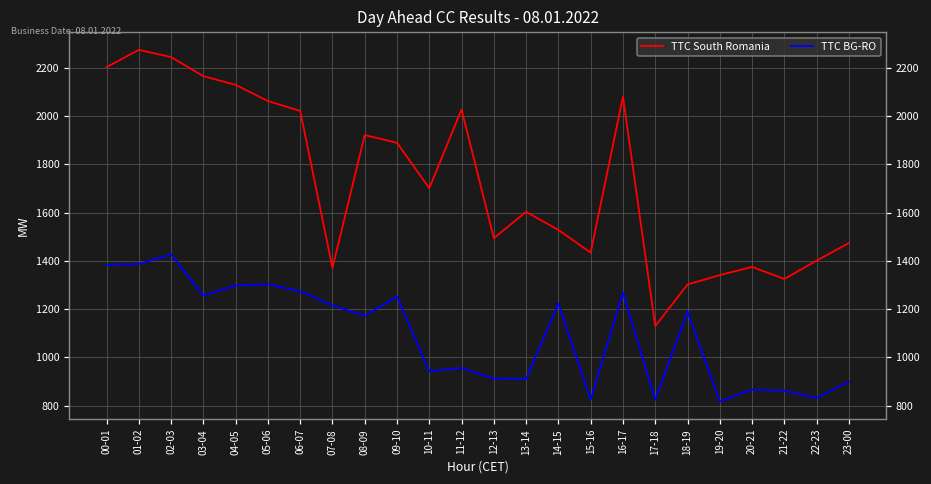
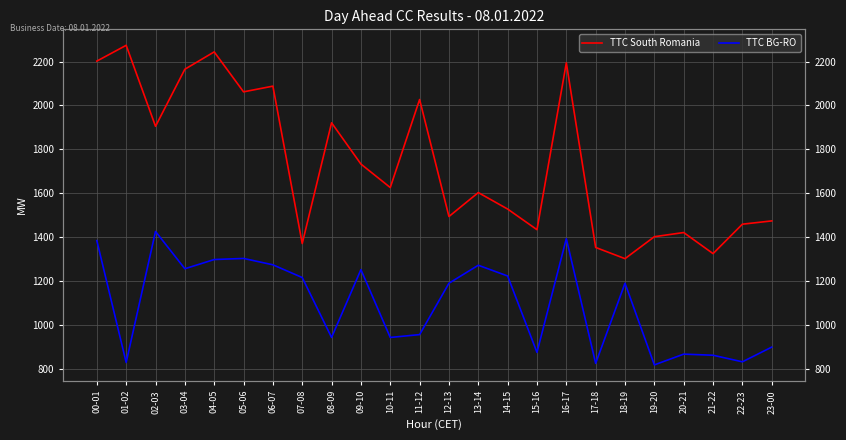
TTC BG-RO, 01-02: 1390 -> 830
TTC South Romania, 02-03: 2240 -> 1910
TTC South Romania, 04-05: 2130 -> 2240
TTC South Romania, 06-07: 2020 -> 2090
TTC BG-RO, 08-09: 1170 -> 940
TTC South Romania, 09-10: 1890 -> 1730
TTC South Romania, 10-11: 1700 -> 1630
TTC BG-RO, 12-13: 910 -> 1190
TTC BG-RO, 13-14: 910 -> 1270
TTC BG-RO, 15-16: 830 -> 880
TTC South Romania, 16-17: 2080 -> 2190
TTC BG-RO, 16-17: 1270 -> 1390
TTC South Romania, 17-18: 1130 -> 1350
TTC South Romania, 19-20: 1340 -> 1400
TTC South Romania, 20-21: 1380 -> 1420
TTC South Romania, 22-23: 1400 -> 1460
